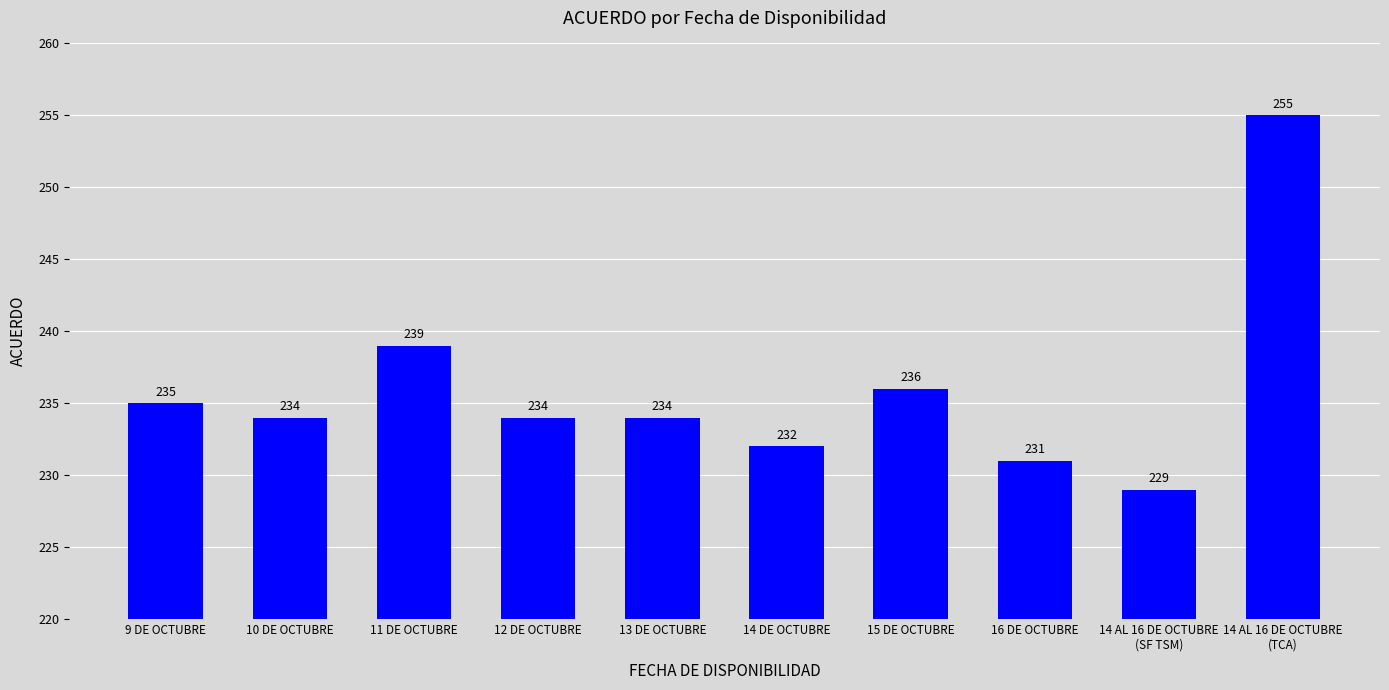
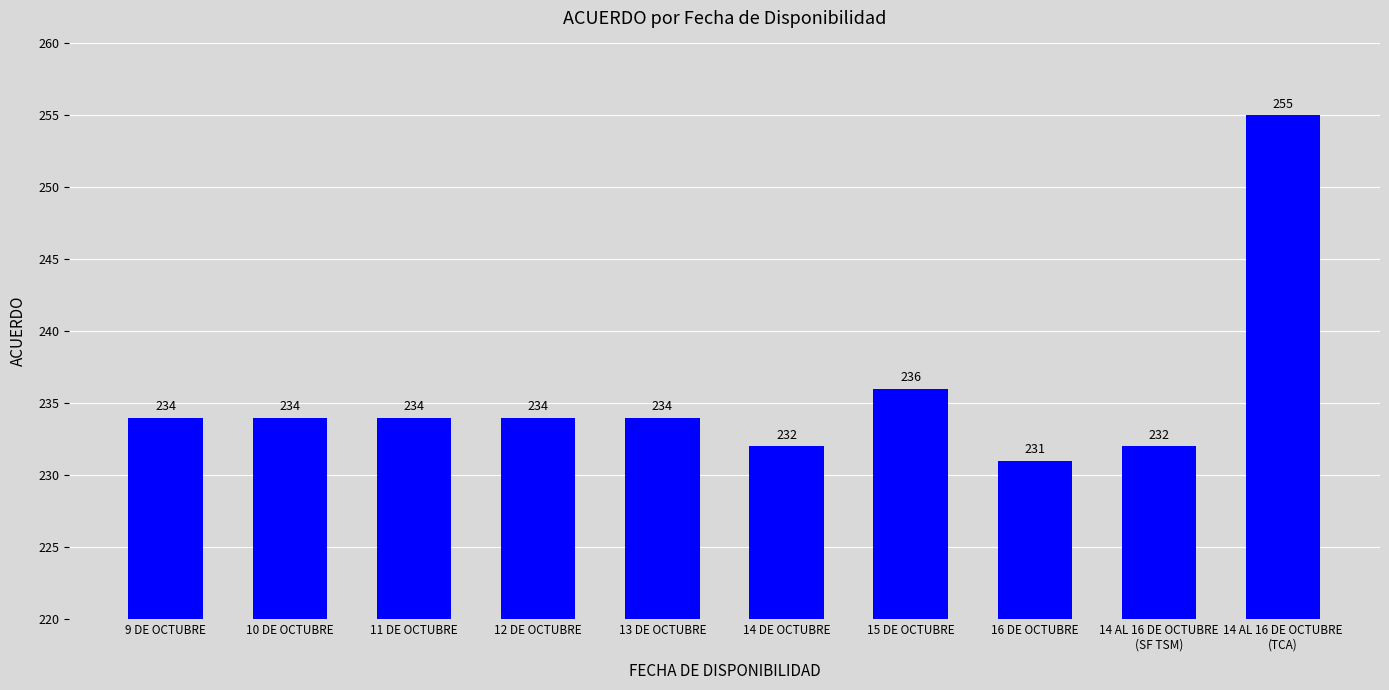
9 DE OCTUBRE: 235 -> 234
11 DE OCTUBRE: 239 -> 234
14 AL 16 DE OCTUBRE (SF TSM): 229 -> 232
